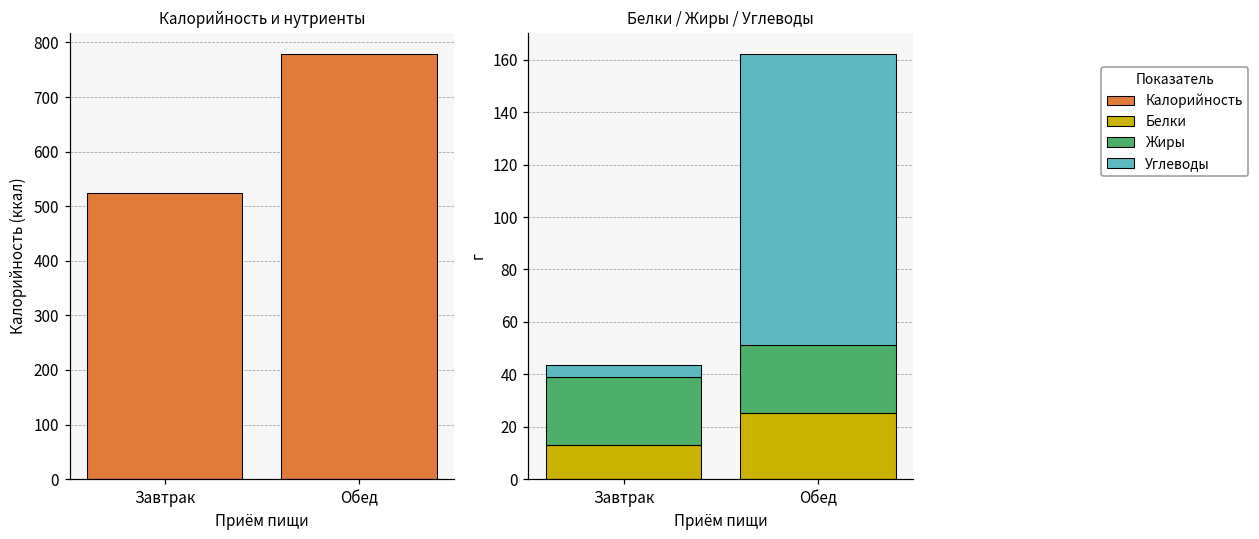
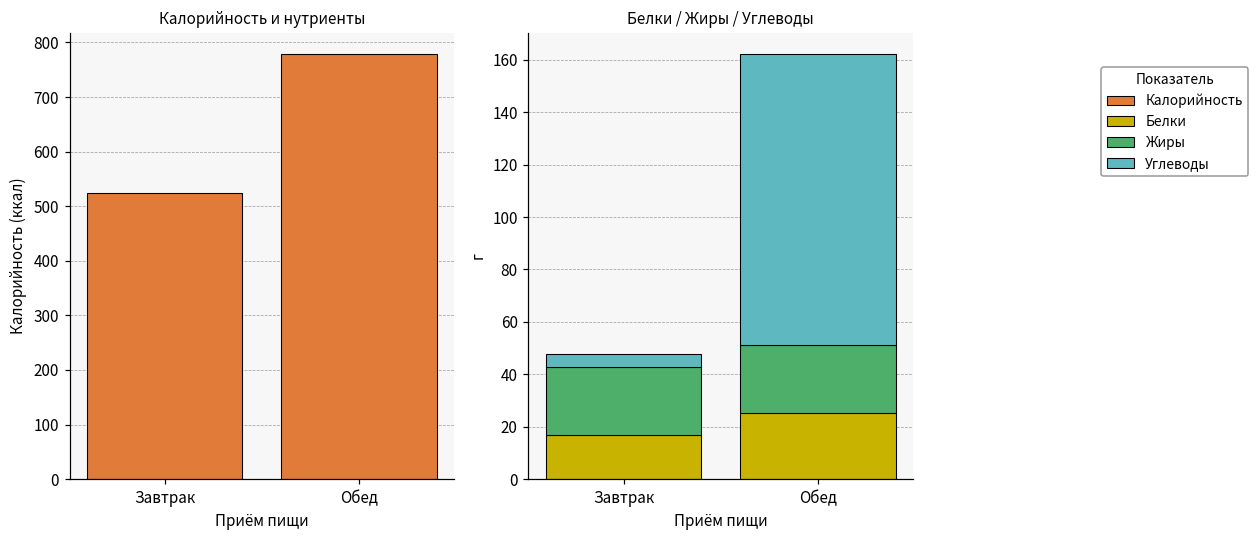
Белки / Жиры / Углеводы, Белки, Завтрак: 13 -> 17
